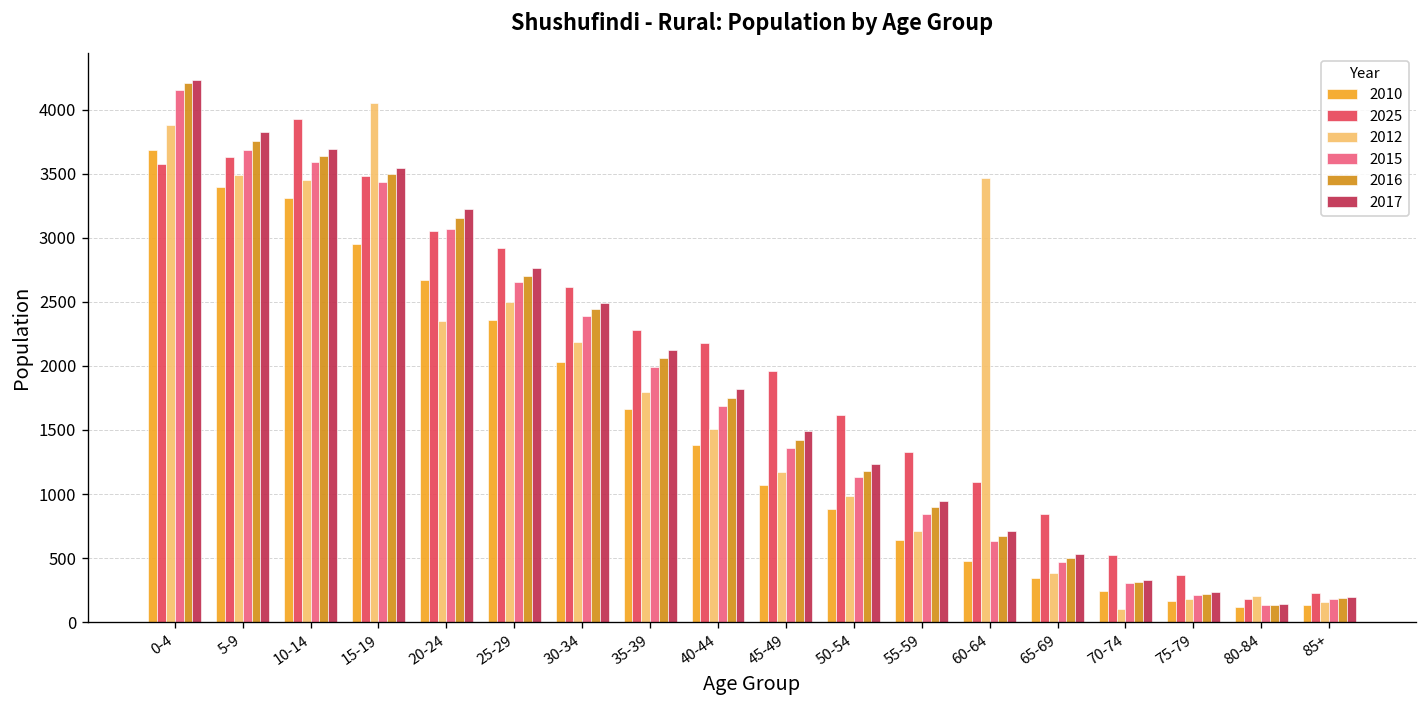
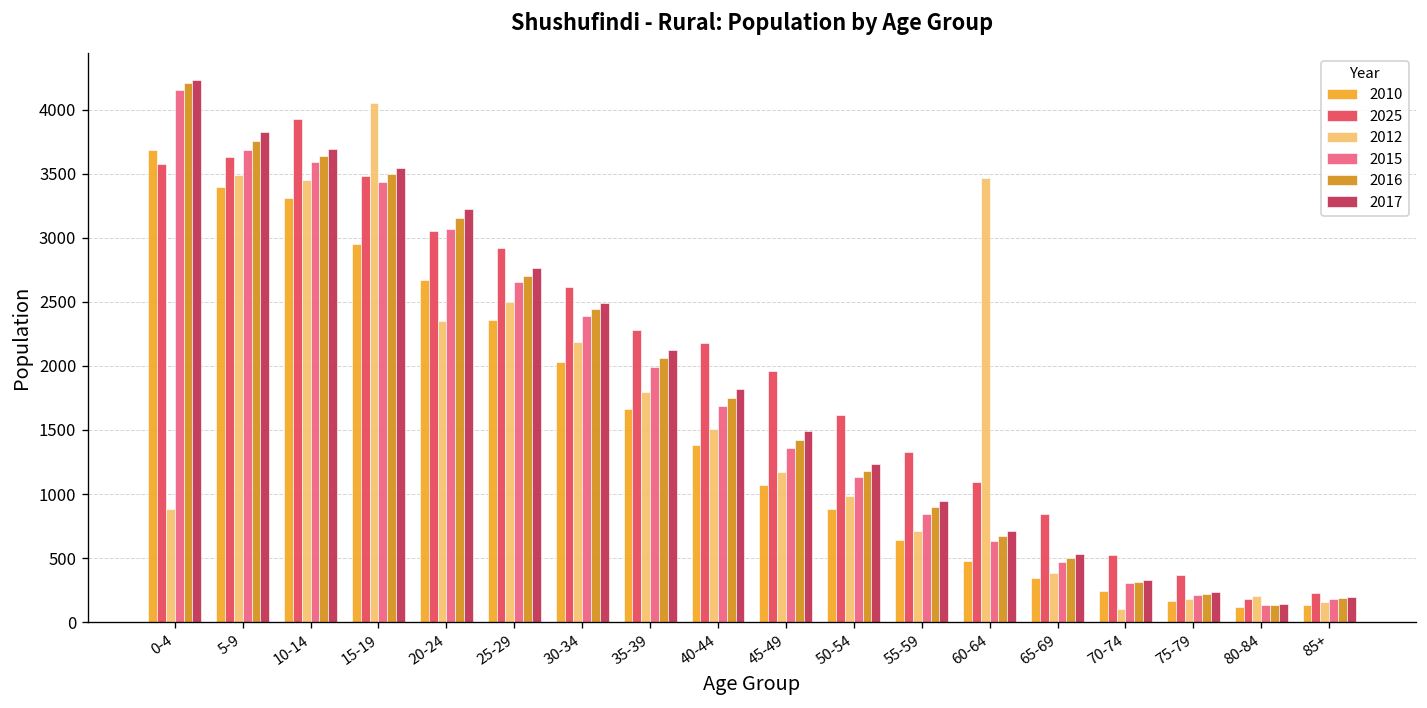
2012, 0-4: 3880 -> 890
